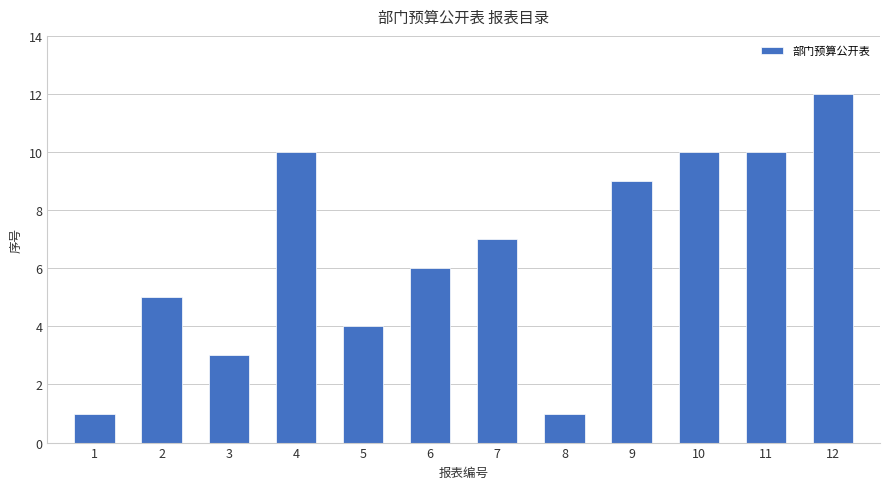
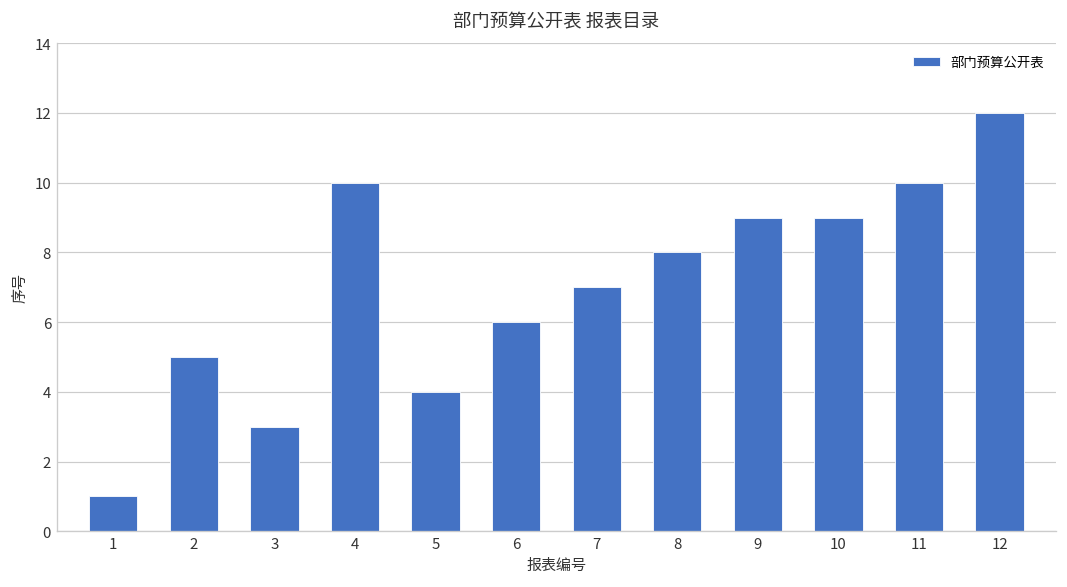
8: 1 -> 8
10: 10 -> 9
